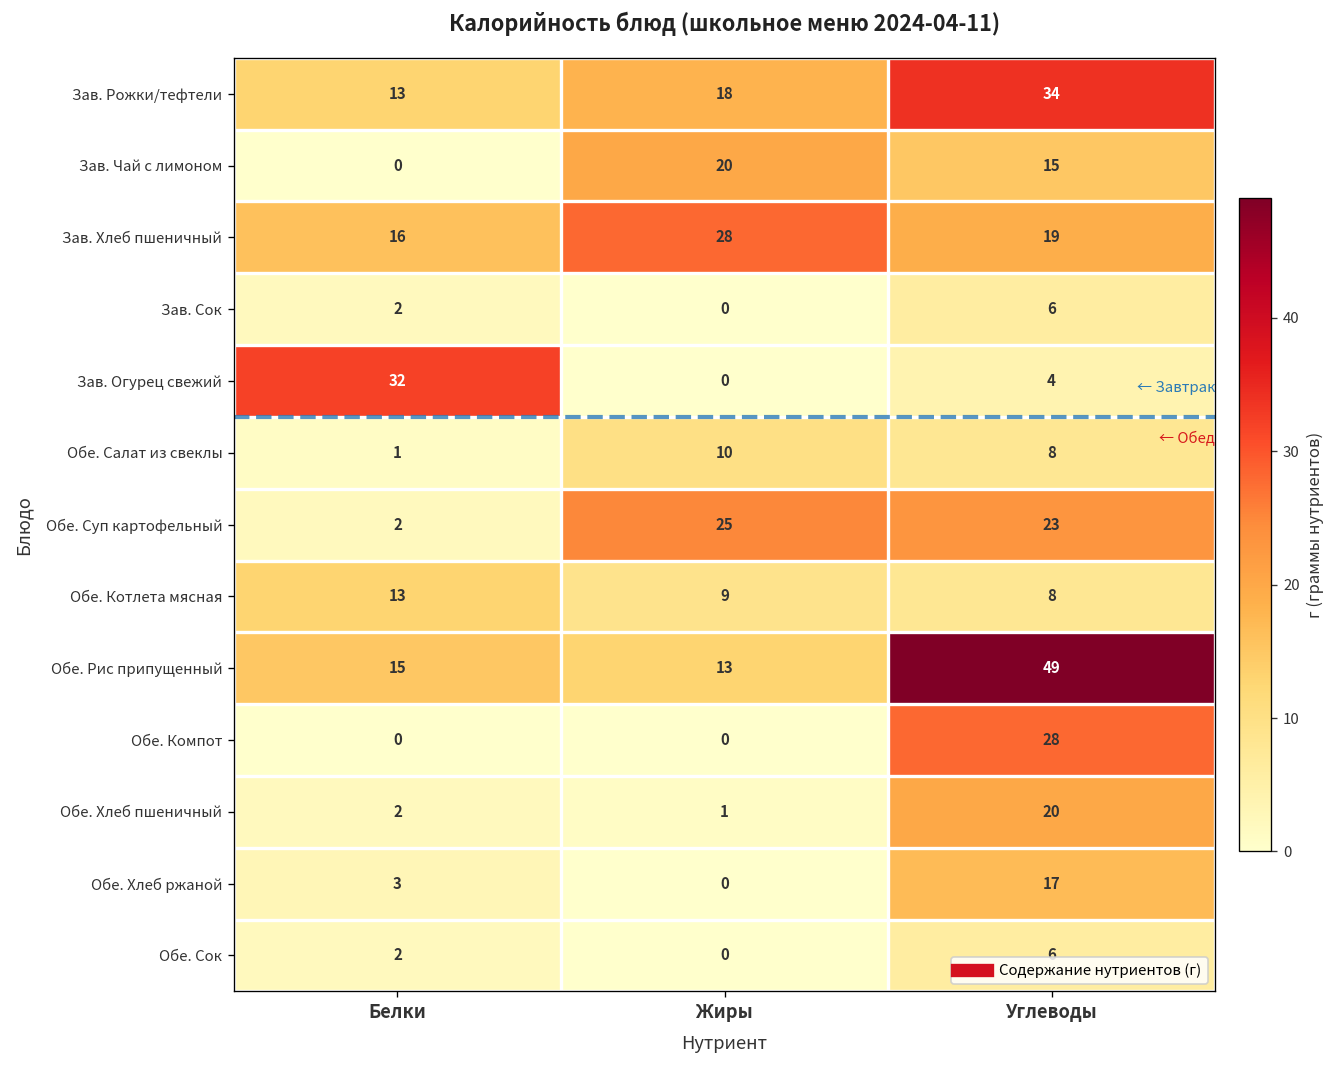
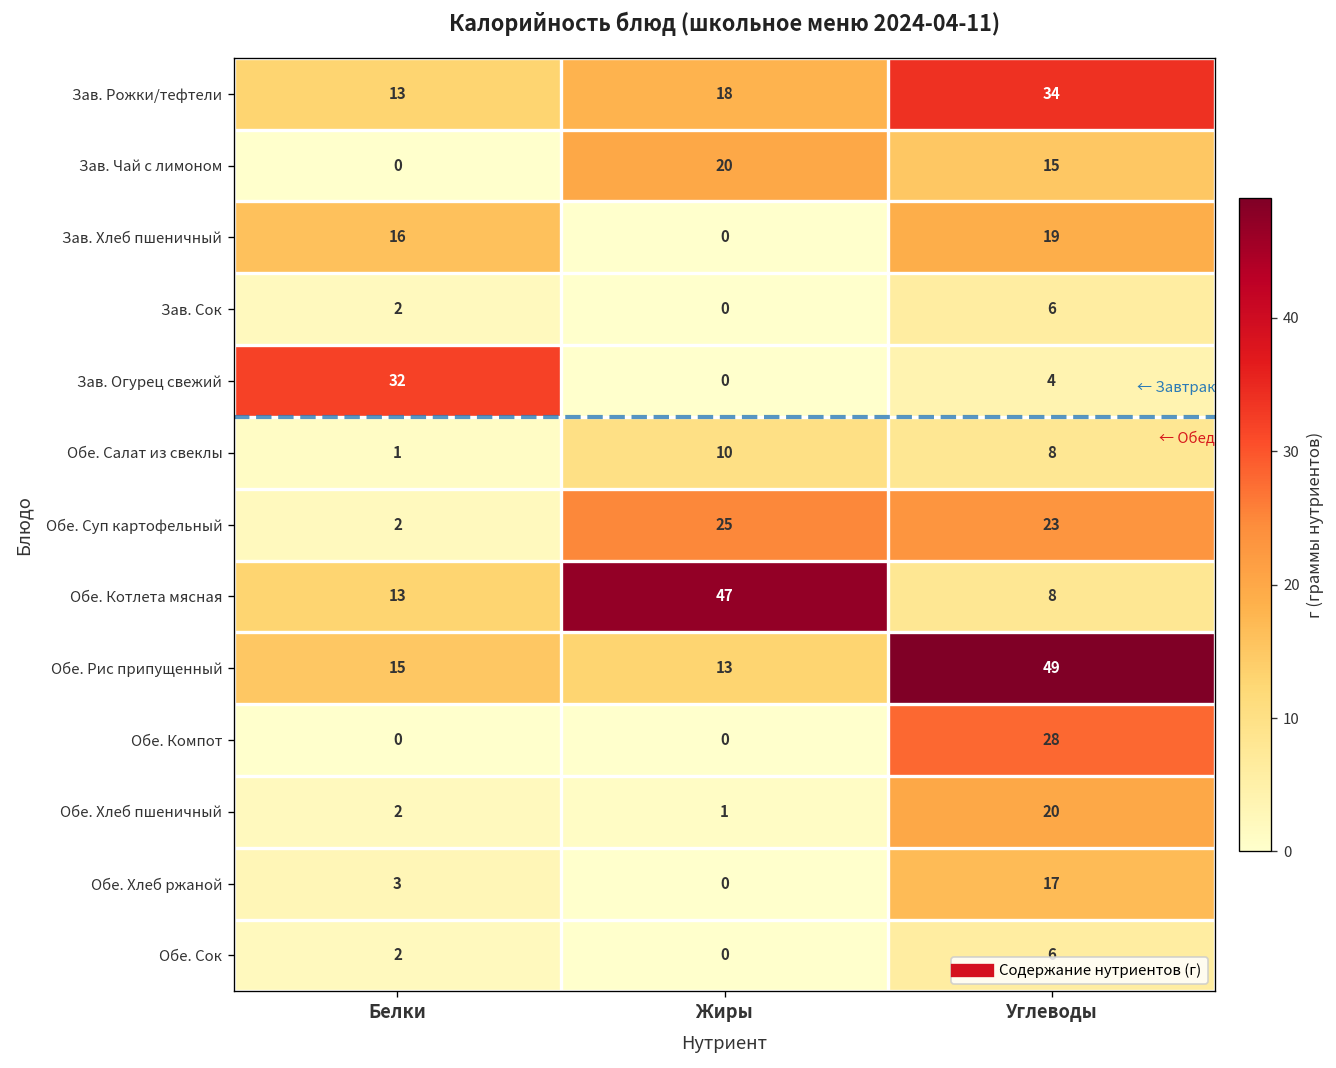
Зав. Хлеб пшеничный, Жиры: 28 -> 0
Обе. Котлета мясная, Жиры: 9 -> 47
